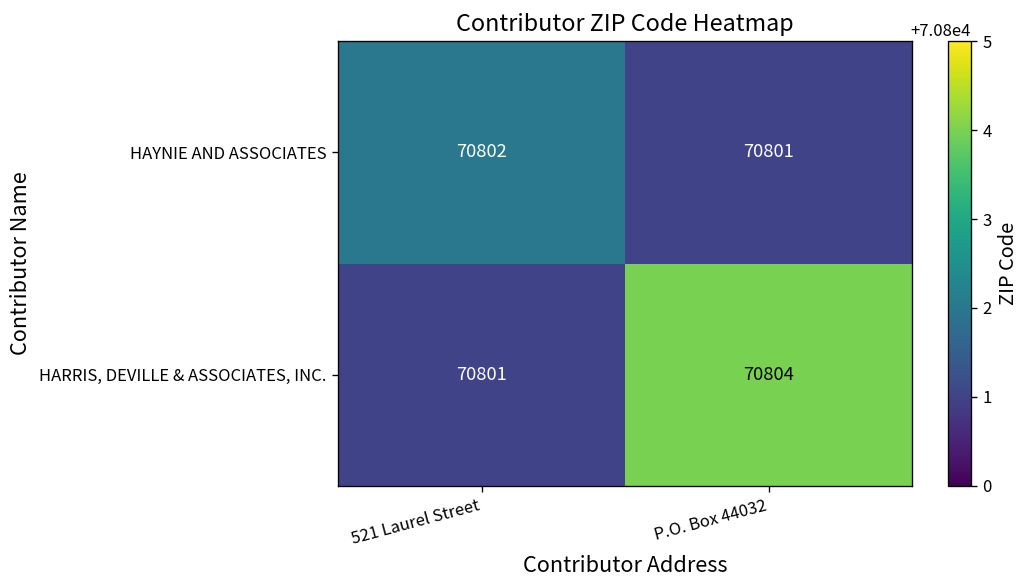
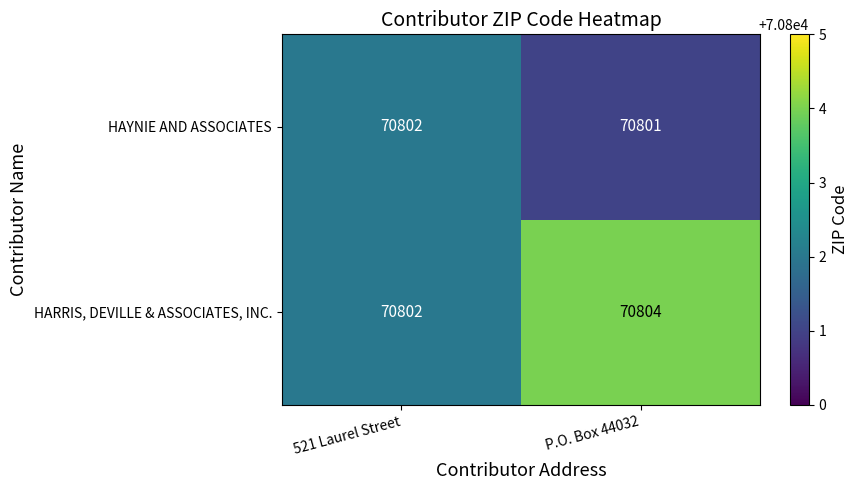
HARRIS, DEVILLE & ASSOCIATES, INC., 521 Laurel Street: 70801 -> 70802
